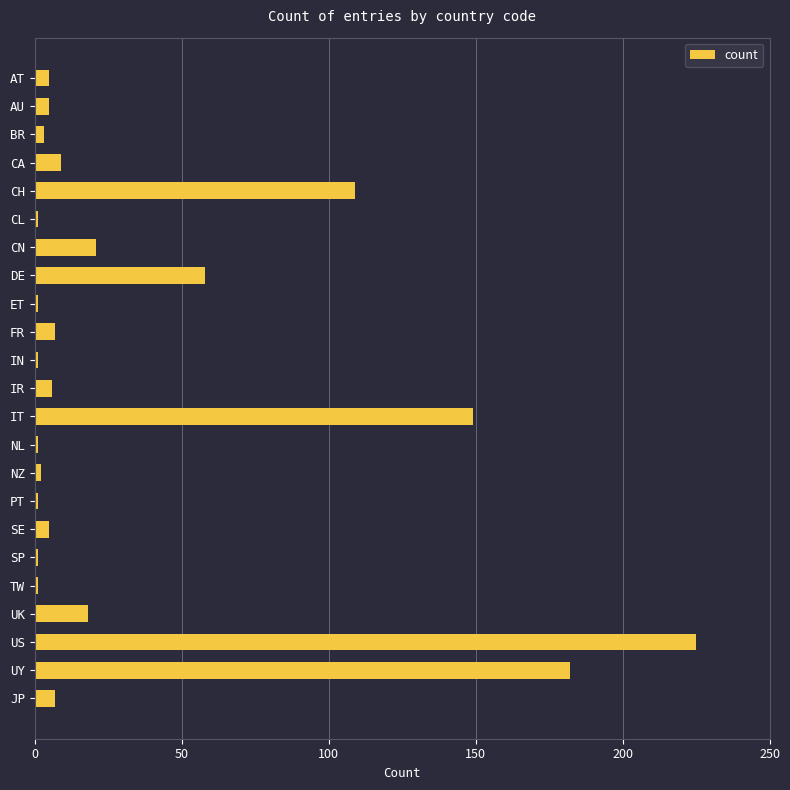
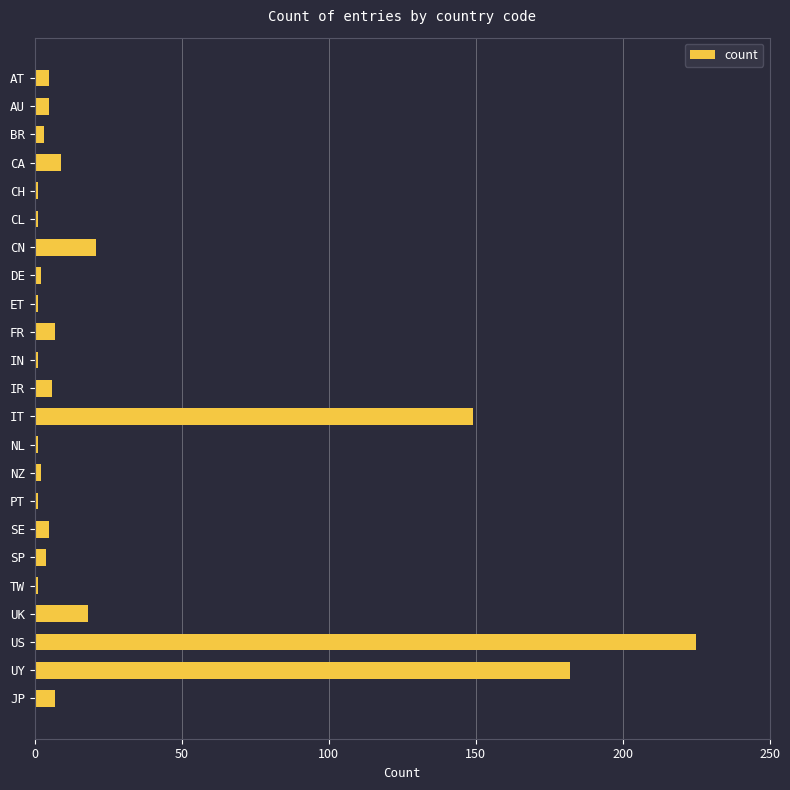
CH: 109 -> 1
DE: 58 -> 2
SP: 1 -> 4
